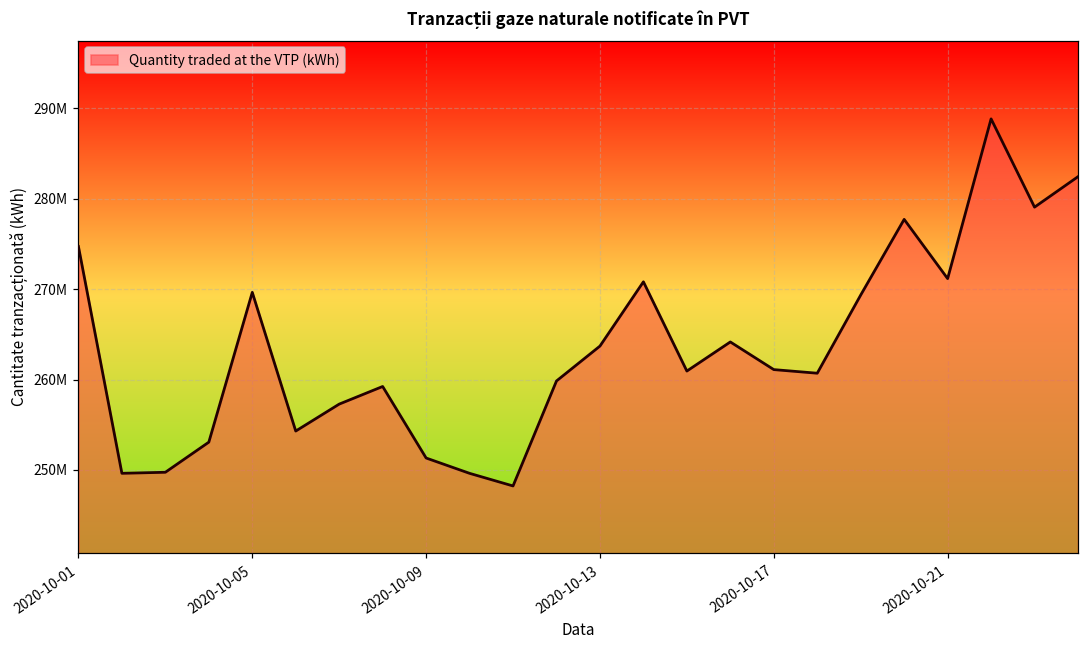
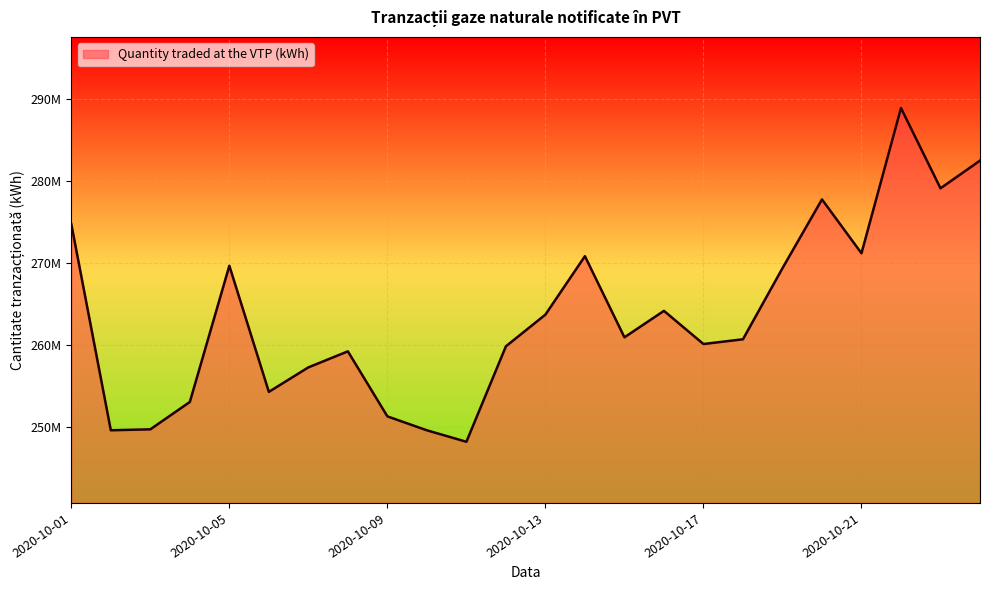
2020-10-17: 261000000 -> 260000000
